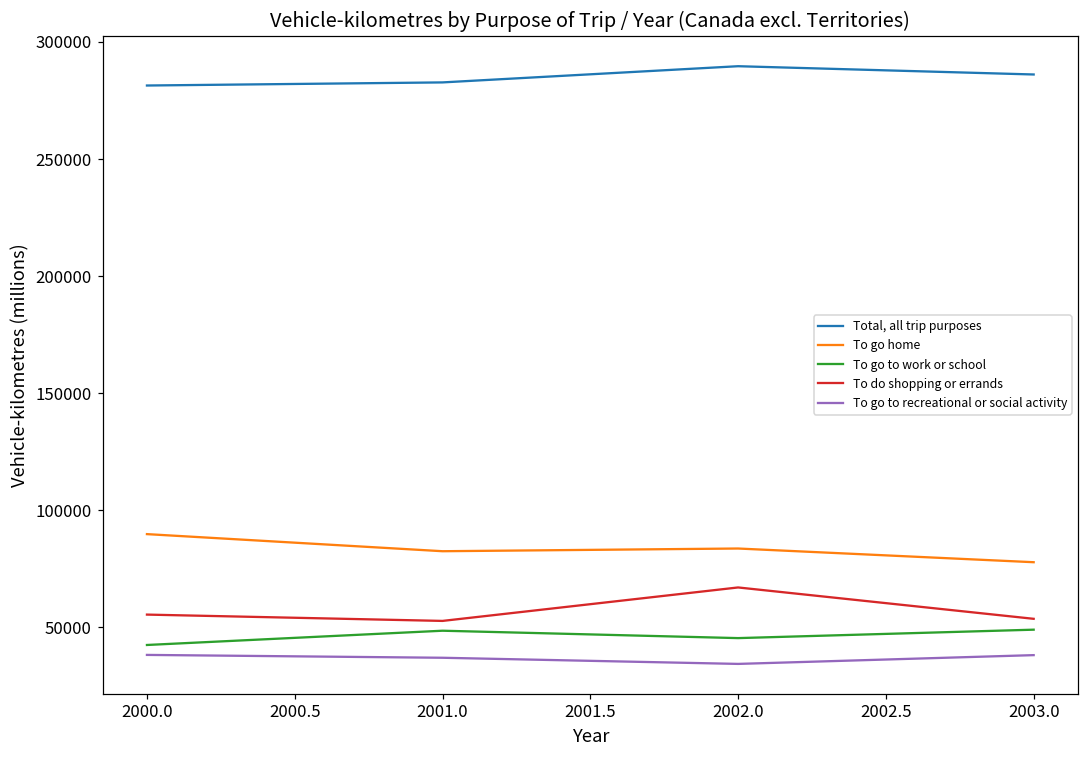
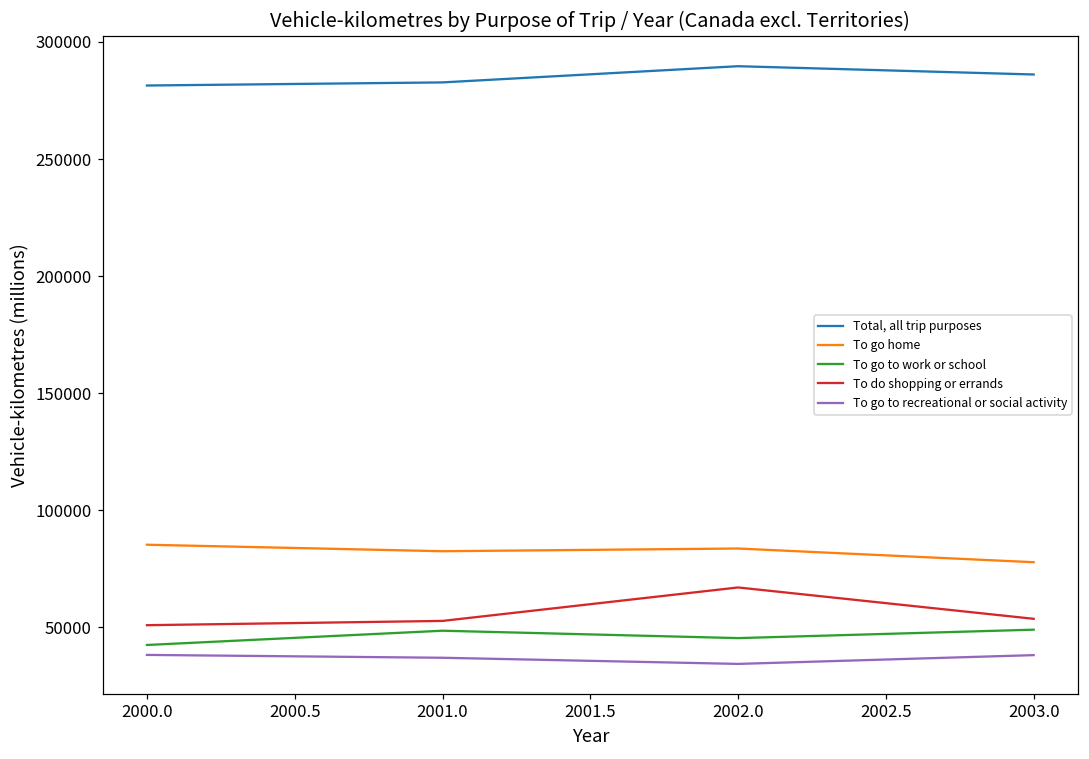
To go home, 2000.0: 90000 -> 85000
To do shopping or errands, 2000.0: 55000 -> 51000
